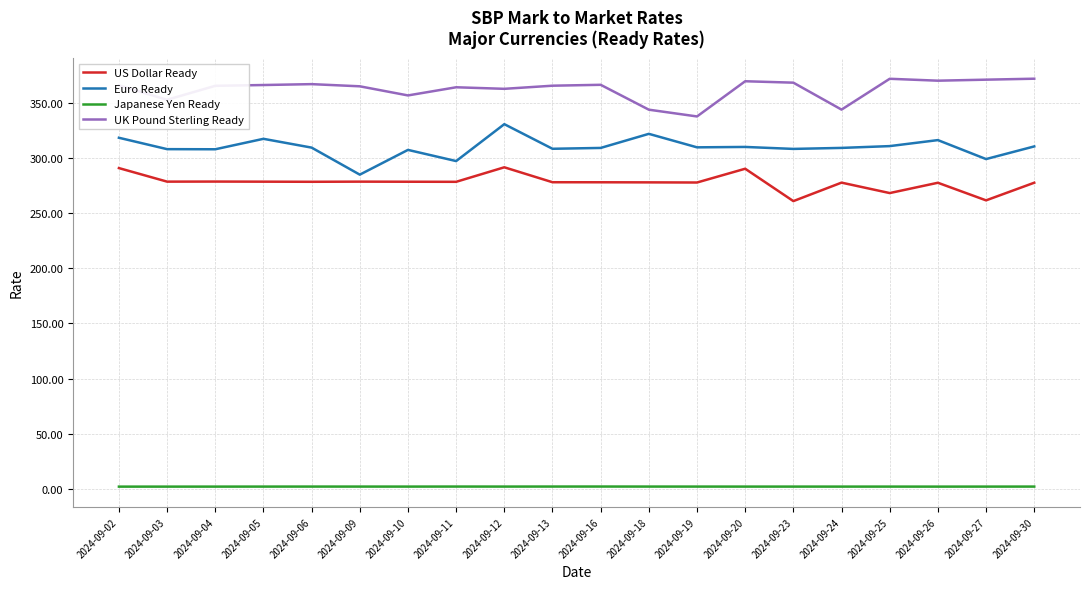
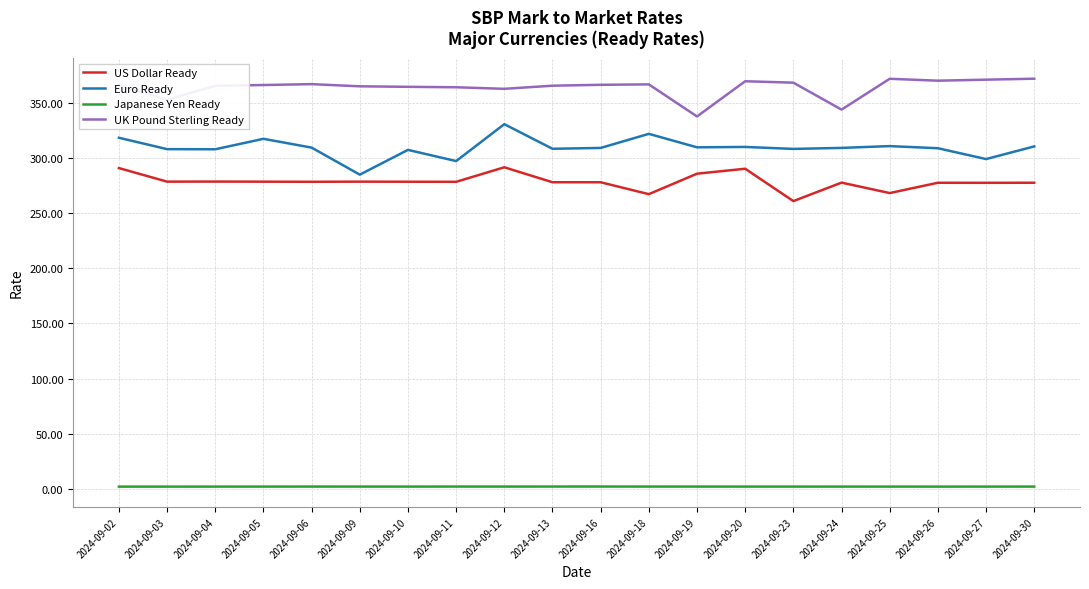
UK Pound Sterling Ready, 2024-09-10: 357 -> 365
US Dollar Ready, 2024-09-18: 278 -> 267
UK Pound Sterling Ready, 2024-09-18: 344 -> 367
US Dollar Ready, 2024-09-19: 278 -> 286
Euro Ready, 2024-09-26: 316 -> 309
US Dollar Ready, 2024-09-27: 262 -> 278
